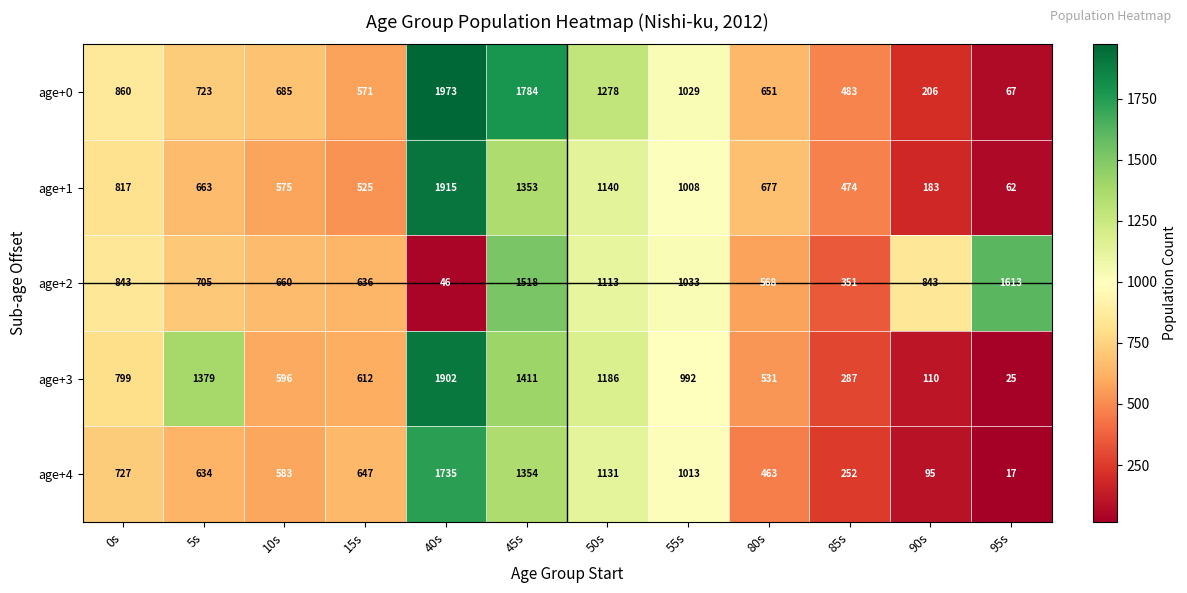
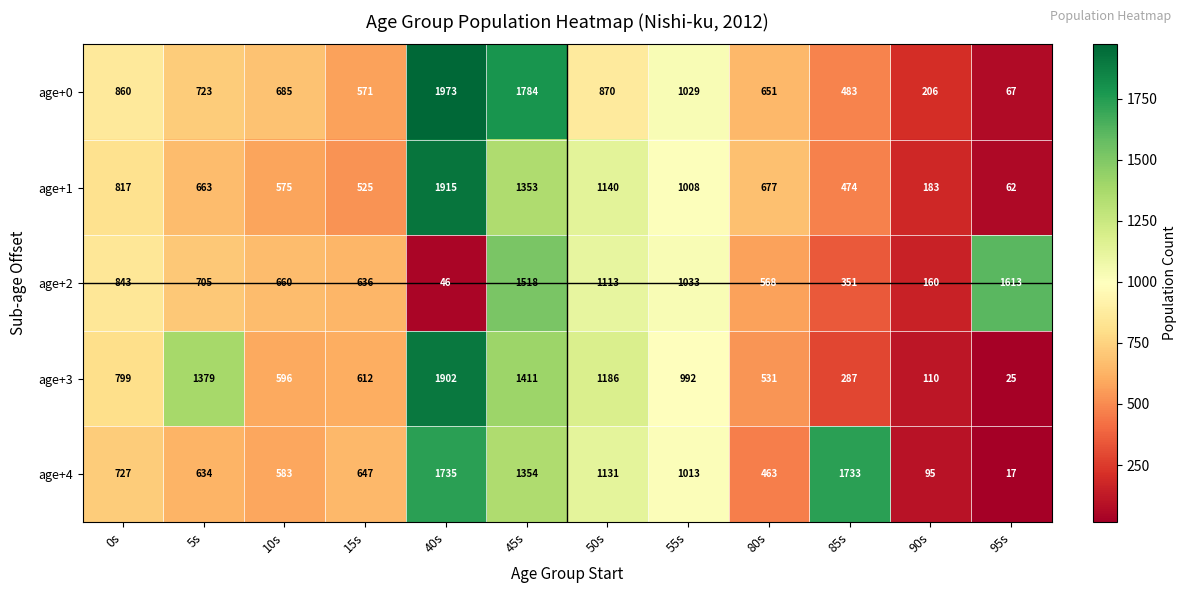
age+0, 50s: 1278 -> 870
age+2, 90s: 843 -> 160
age+4, 85s: 252 -> 1733
